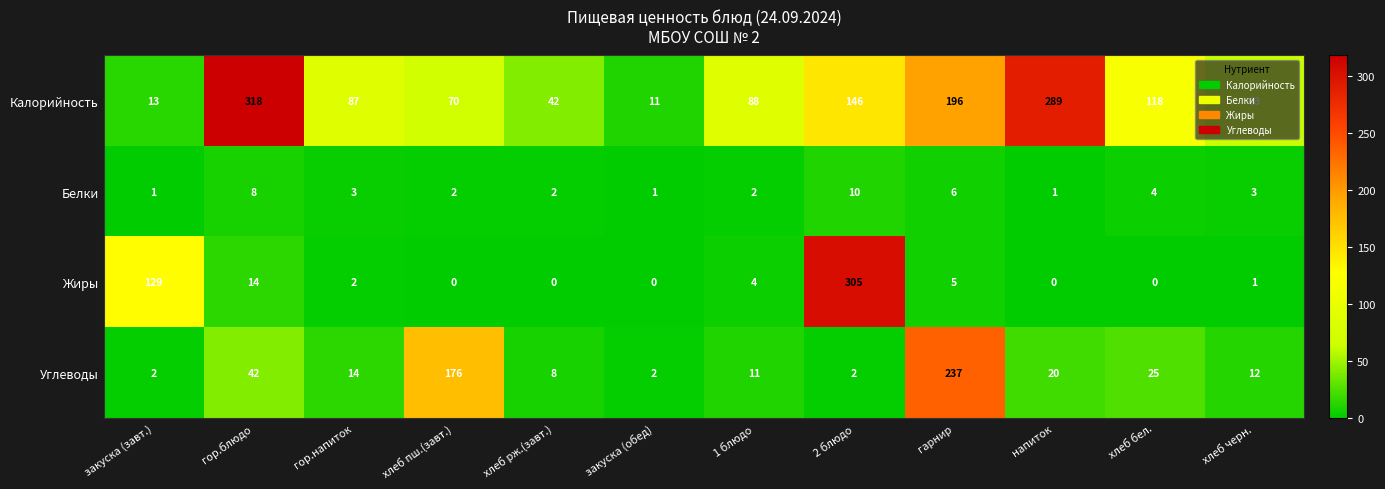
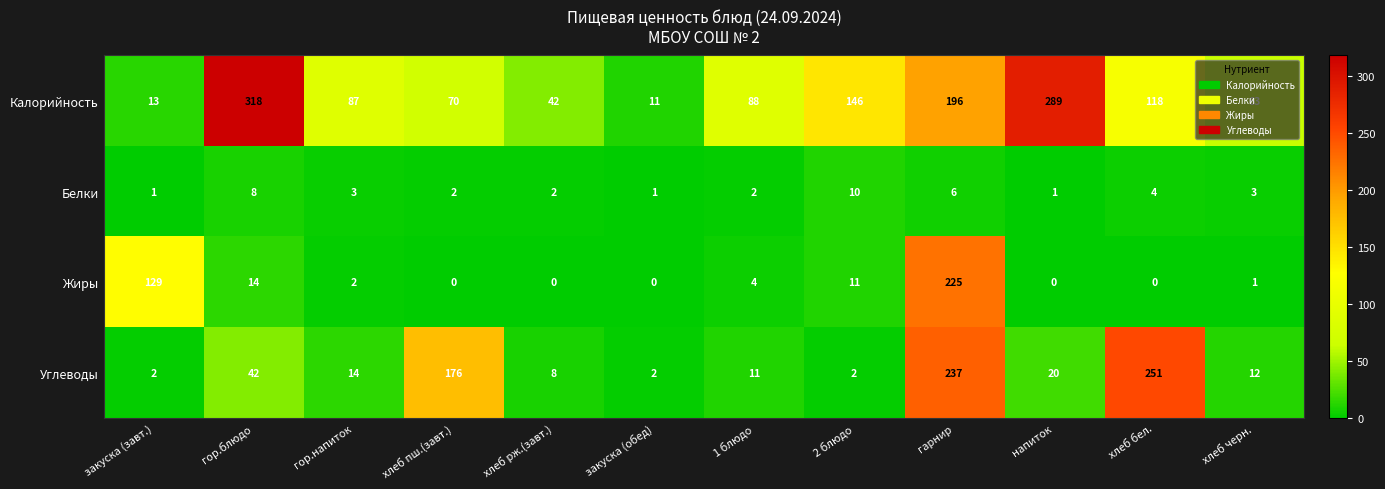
Жиры, 2 блюдо: 305 -> 11
Жиры, гарнир: 5 -> 225
Углеводы, хлеб бел.: 25 -> 251
